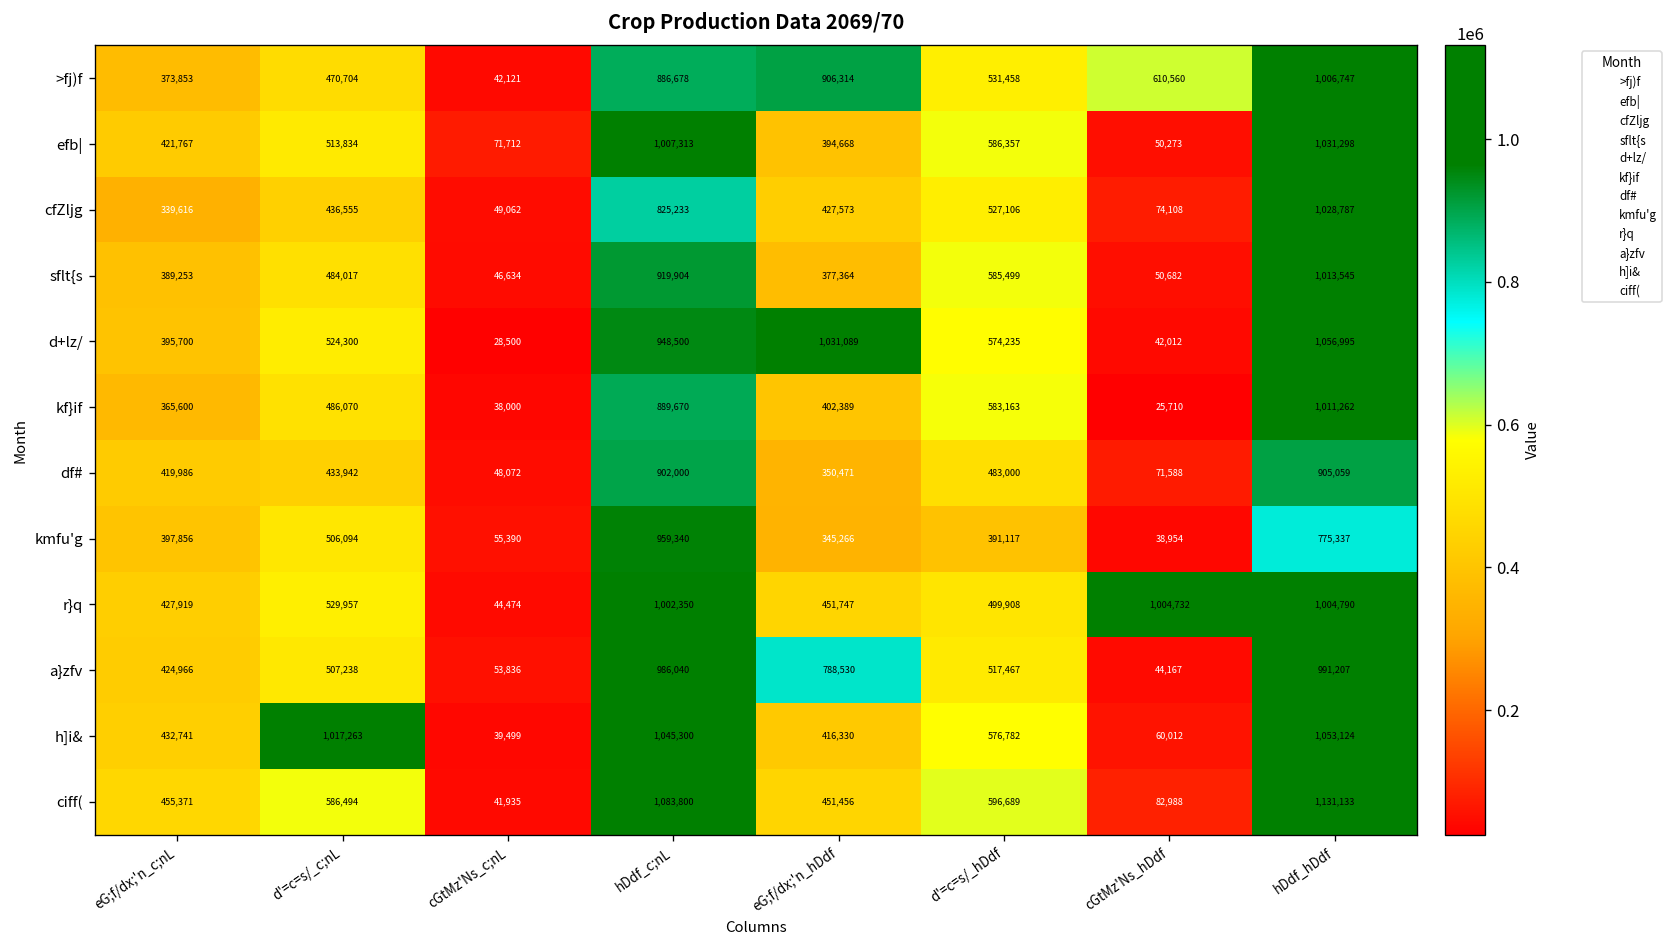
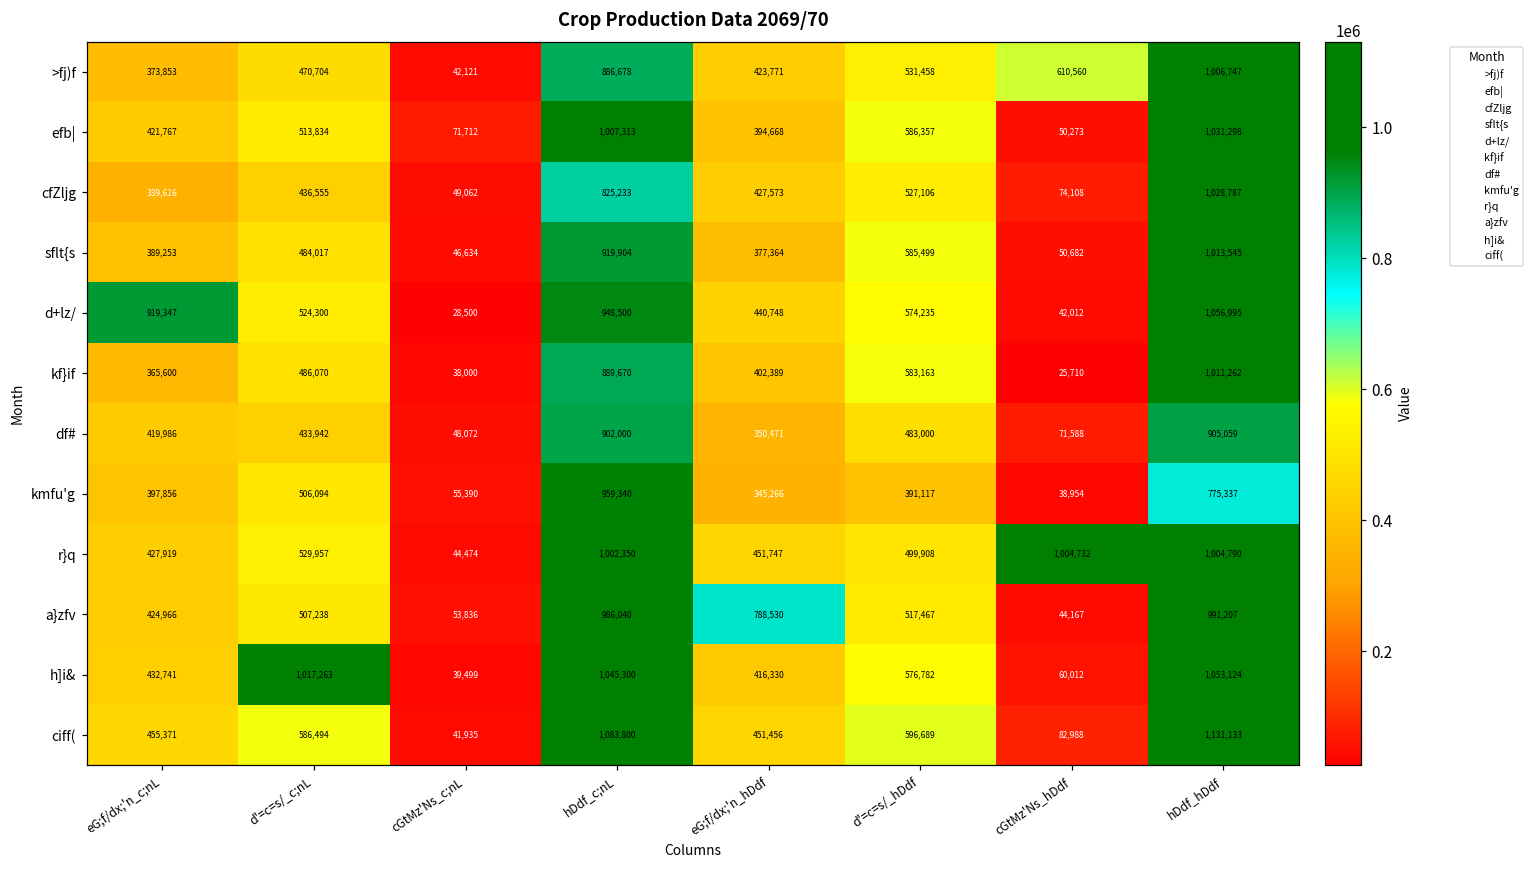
>fj)f, eG;f/dx;'n_hDdf: 906,314 -> 423,771
d+lz/, eG;f/dx;'n_c;nL: 395,700 -> 919,347
d+lz/, eG;f/dx;'n_hDdf: 1,031,089 -> 440,748
